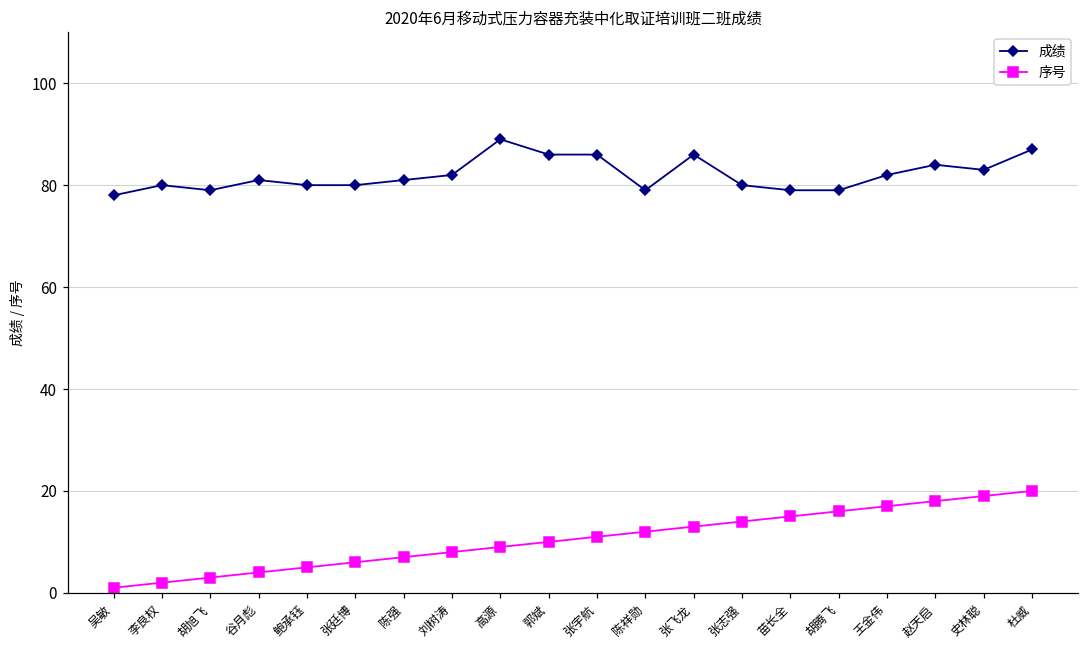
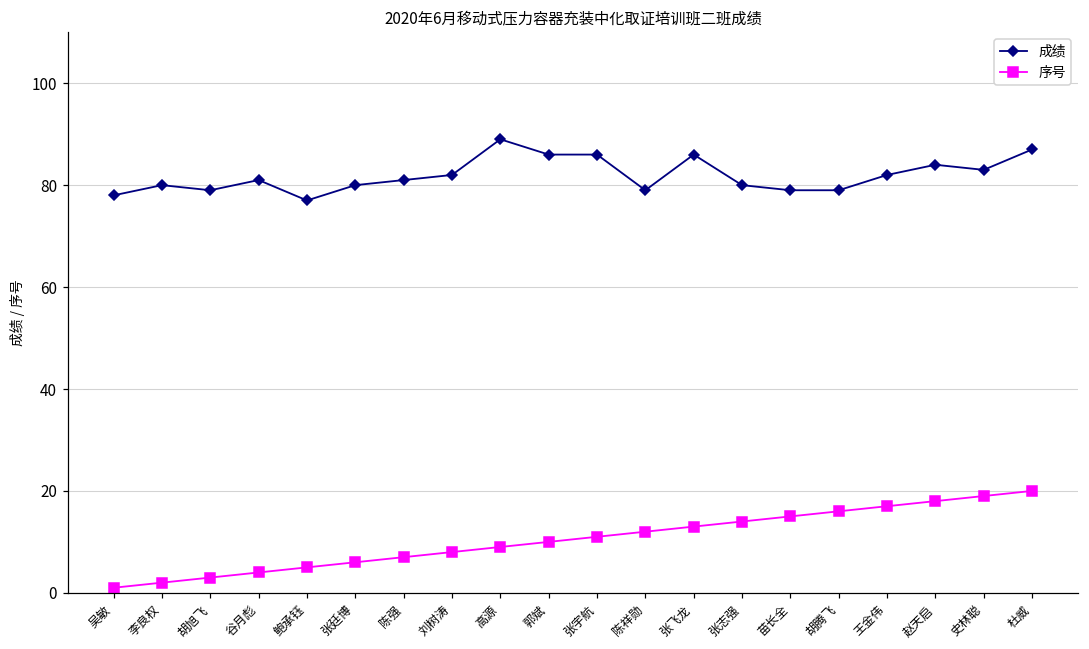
成绩, 鲍承钰: 80 -> 77
